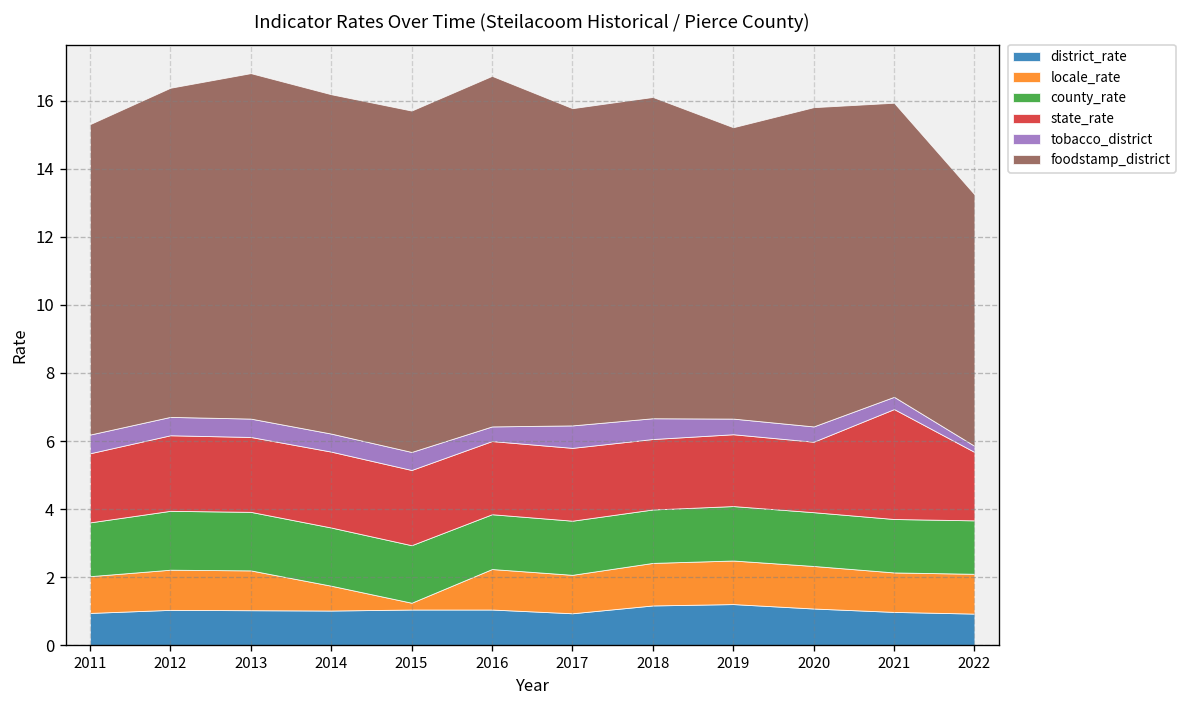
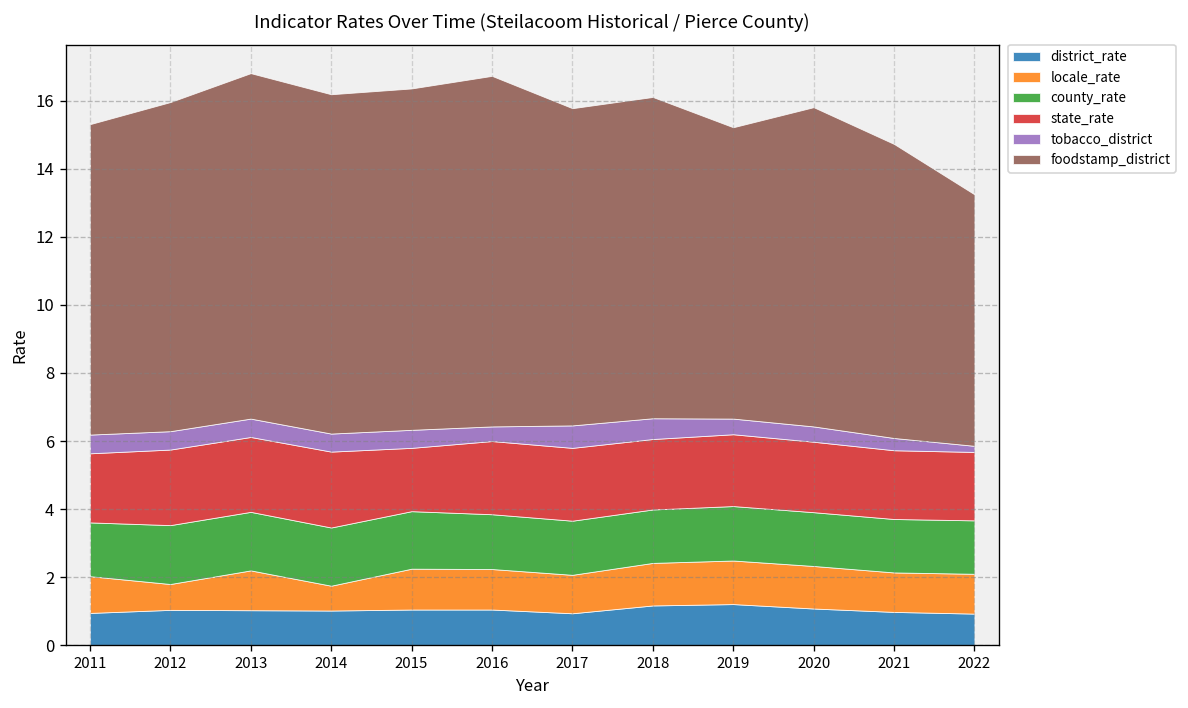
locale_rate, 2012: 1.2 -> 0.8
locale_rate, 2015: 0.2 -> 1.2
state_rate, 2015: 2.2 -> 1.9
state_rate, 2021: 3.2 -> 2.0
